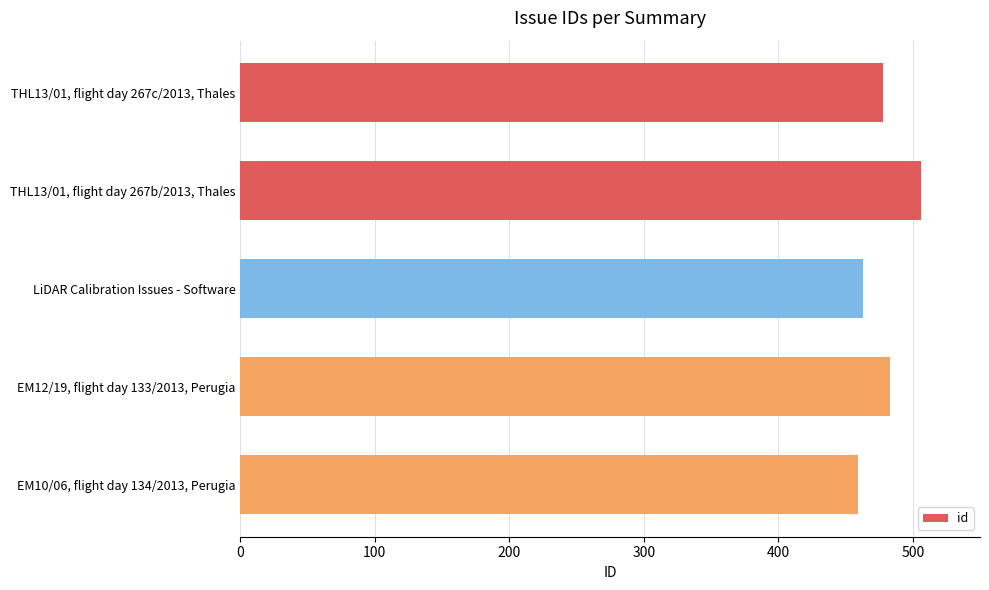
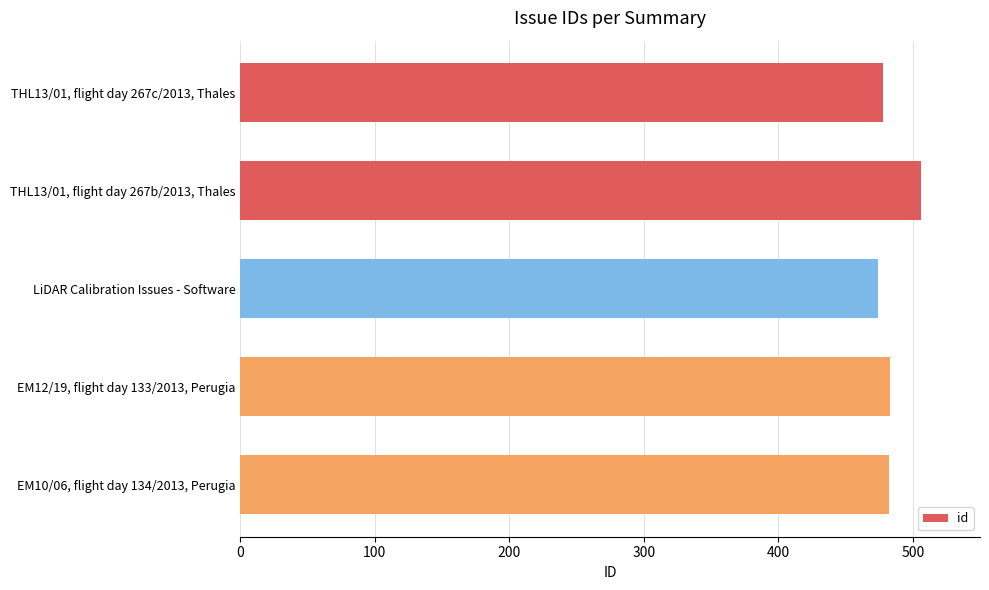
LiDAR Calibration Issues - Software: 463 -> 474
EM10/06, flight day 134/2013, Perugia: 459 -> 482
